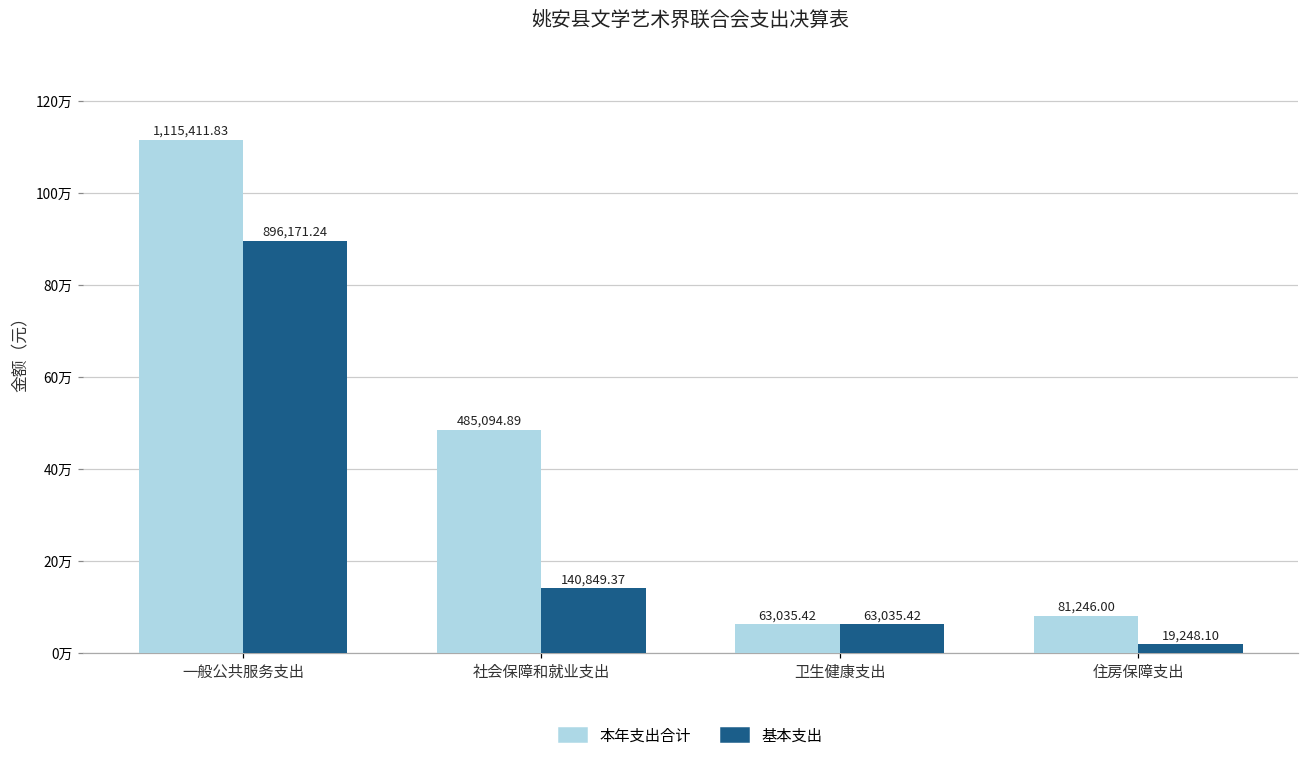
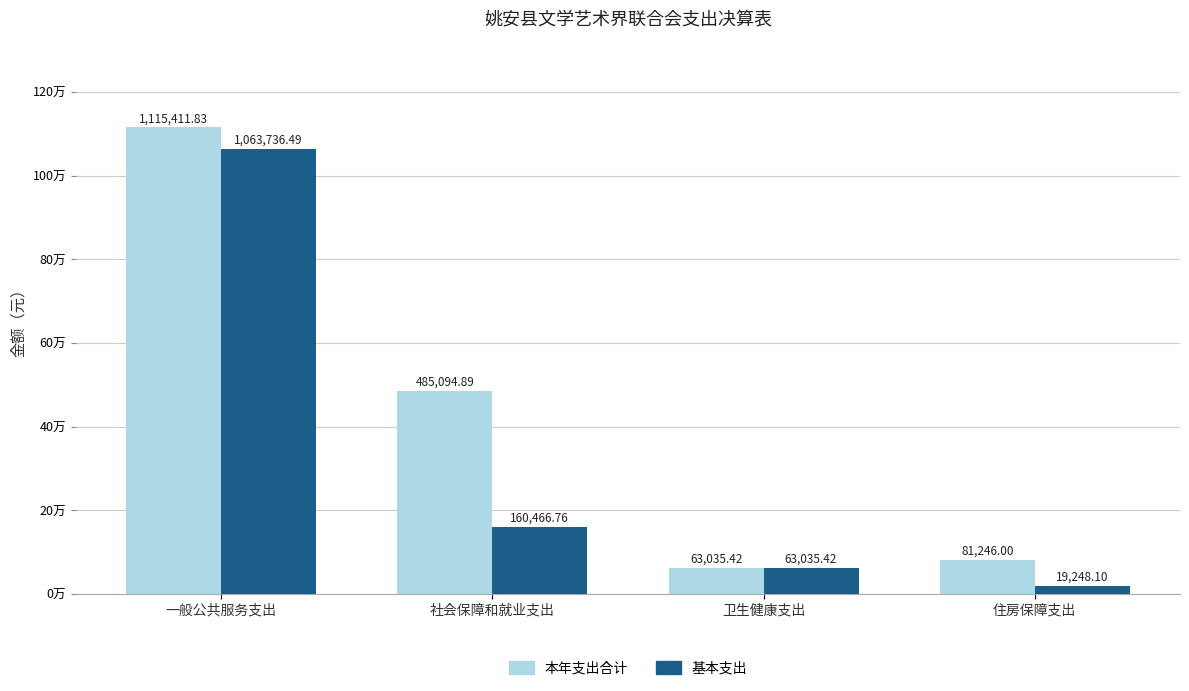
基本支出, 一般公共服务支出: 896,171.24 -> 1,063,736.49
基本支出, 社会保障和就业支出: 140,849.37 -> 160,466.76
